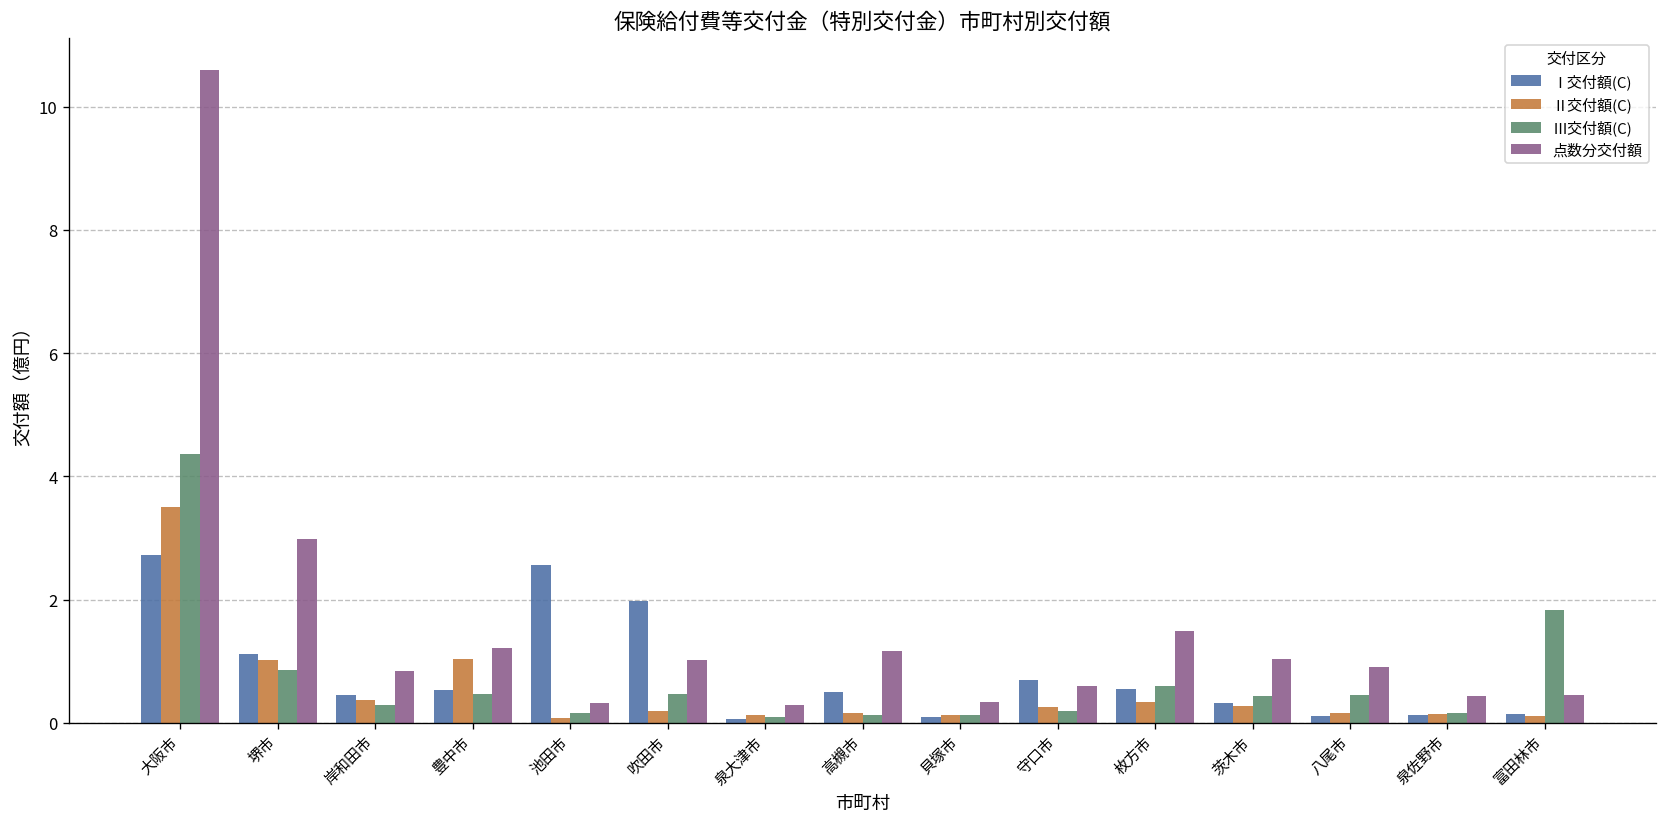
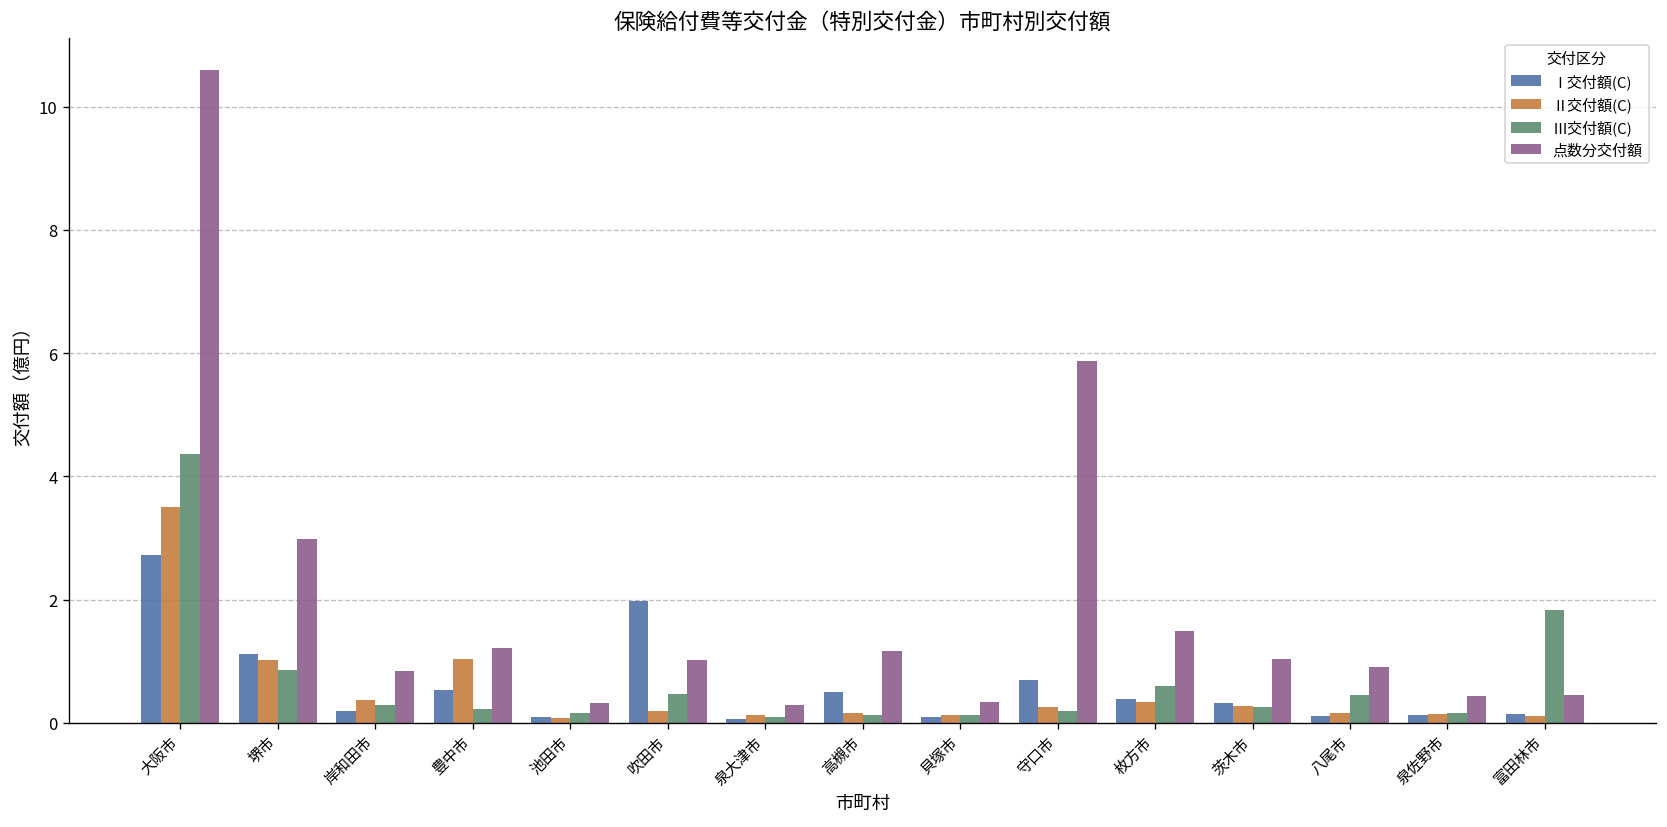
Ⅰ交付額(C), 岸和田市: 0.5 -> 0.2
Ⅲ交付額(C), 豊中市: 0.5 -> 0.2
Ⅰ交付額(C), 池田市: 2.6 -> 0.1
点数分交付額, 守口市: 0.6 -> 5.9
Ⅰ交付額(C), 枚方市: 0.6 -> 0.4
Ⅲ交付額(C), 茨木市: 0.4 -> 0.3
